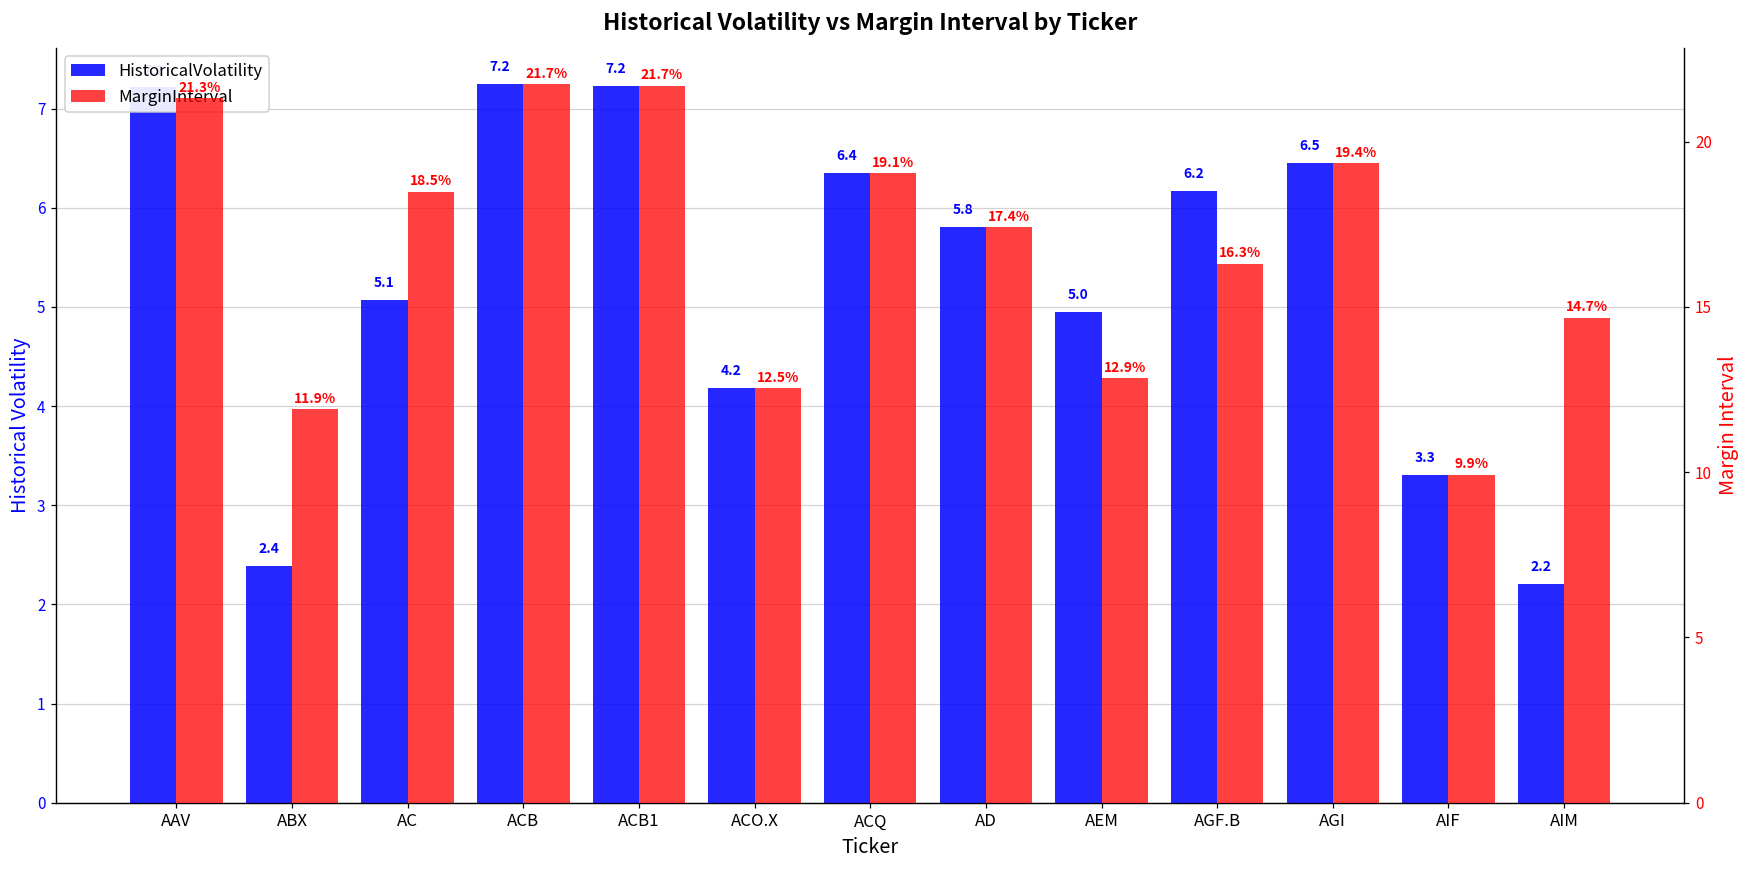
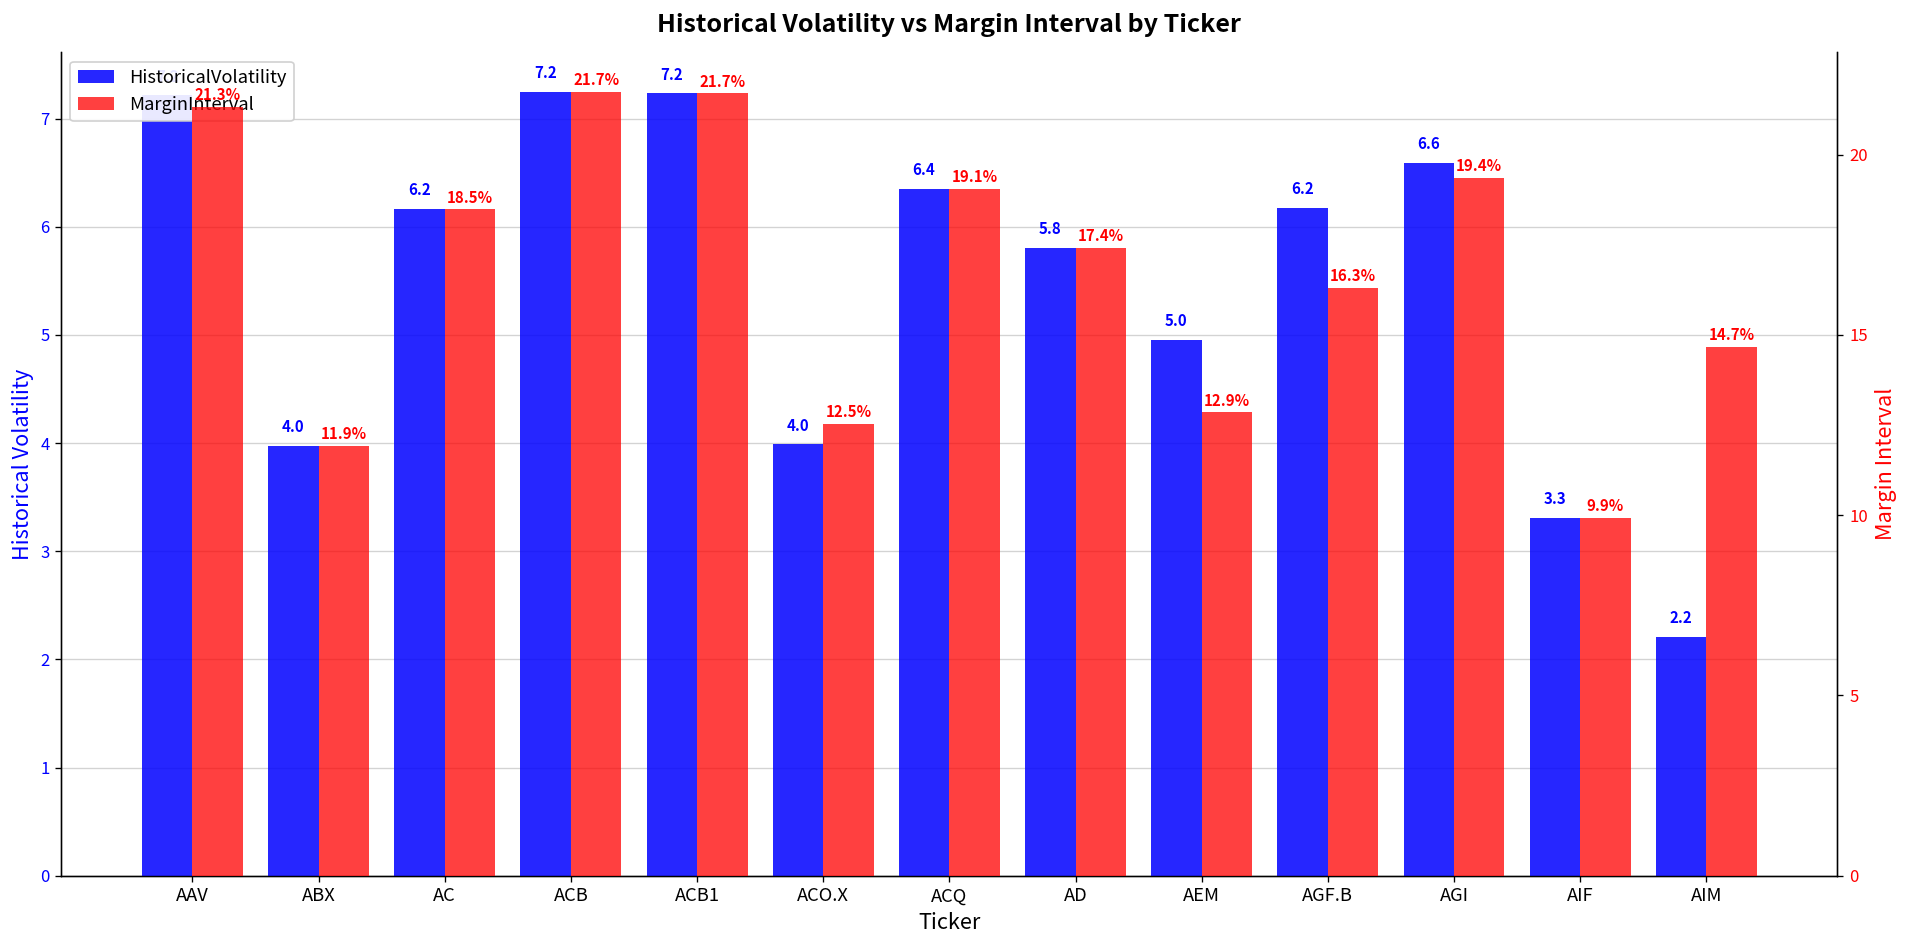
HistoricalVolatility, ABX: 2.4 -> 4.0
HistoricalVolatility, AC: 5.1 -> 6.2
HistoricalVolatility, ACO.X: 4.2 -> 4.0
HistoricalVolatility, AGI: 6.5 -> 6.6
